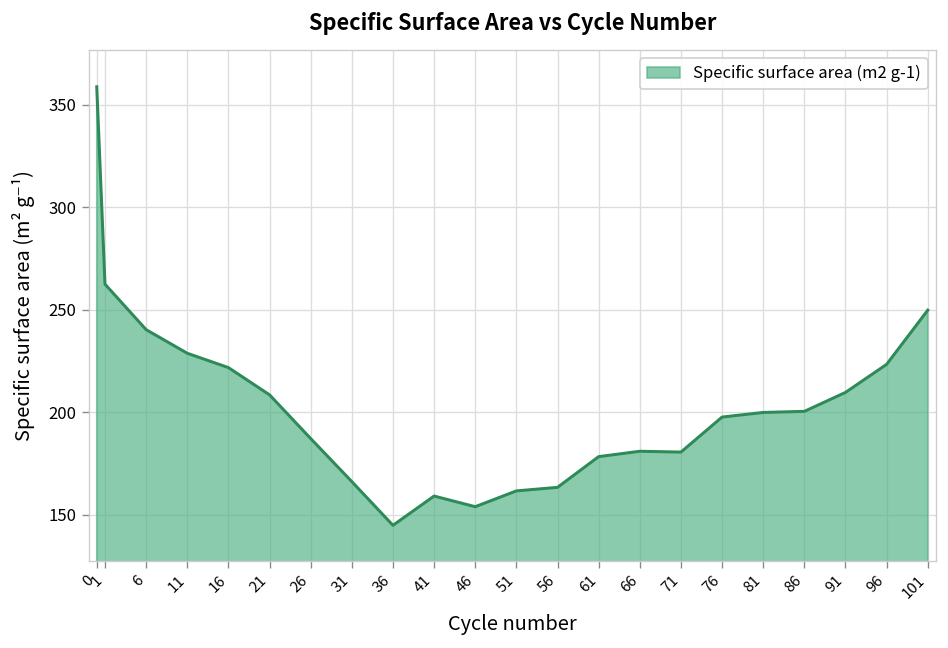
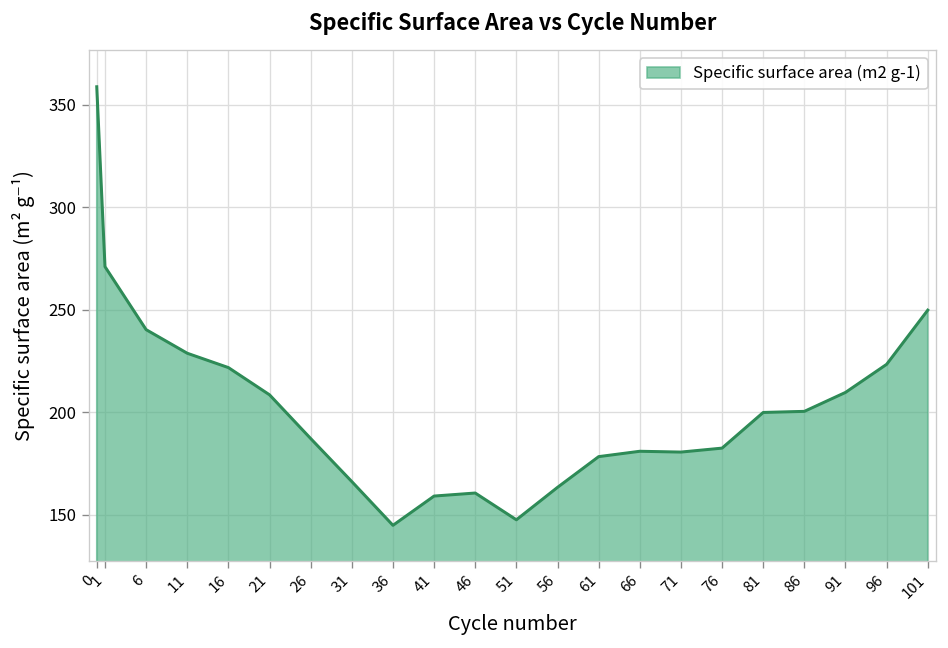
1: 262 -> 271
46: 154 -> 160
51: 162 -> 147
76: 198 -> 182
